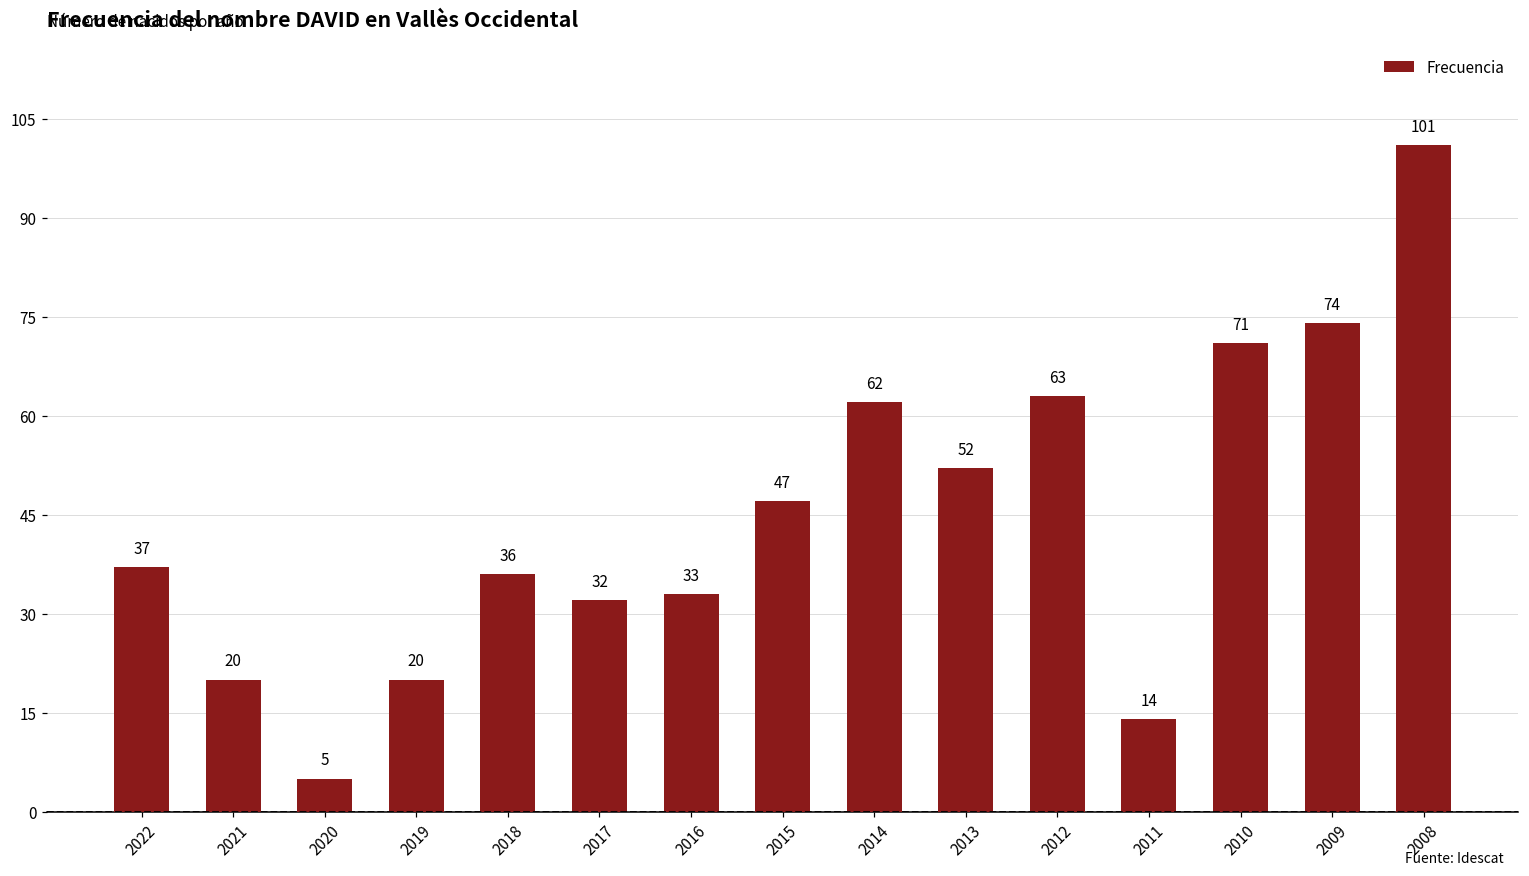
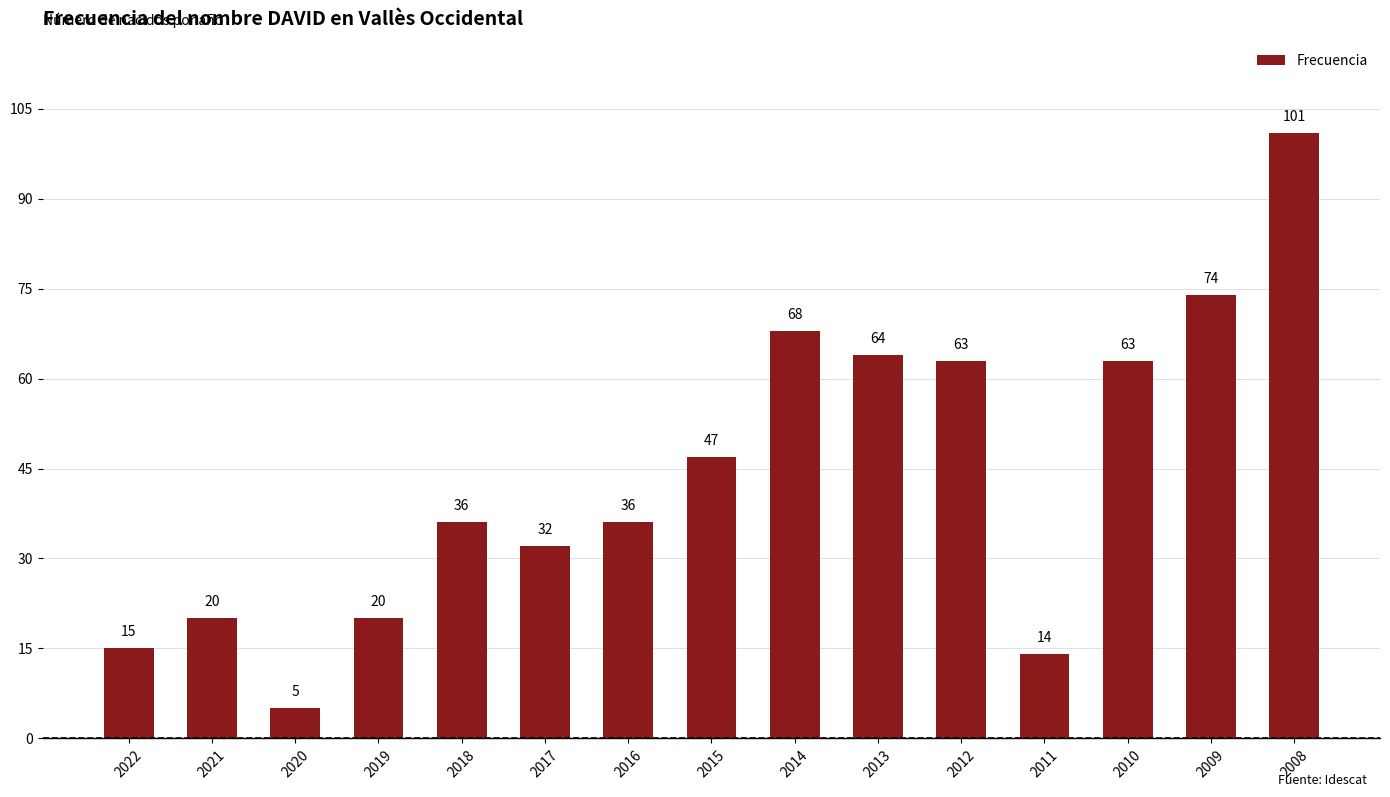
2022: 37 -> 15
2016: 33 -> 36
2014: 62 -> 68
2013: 52 -> 64
2010: 71 -> 63
